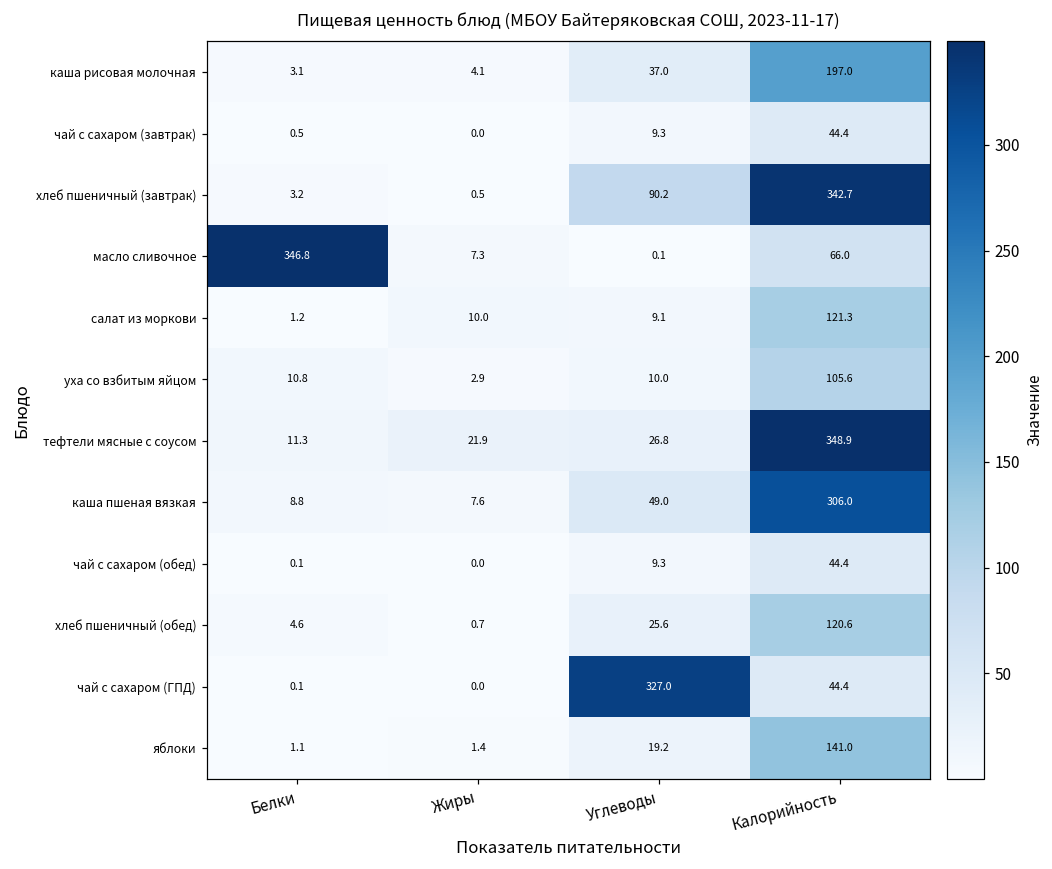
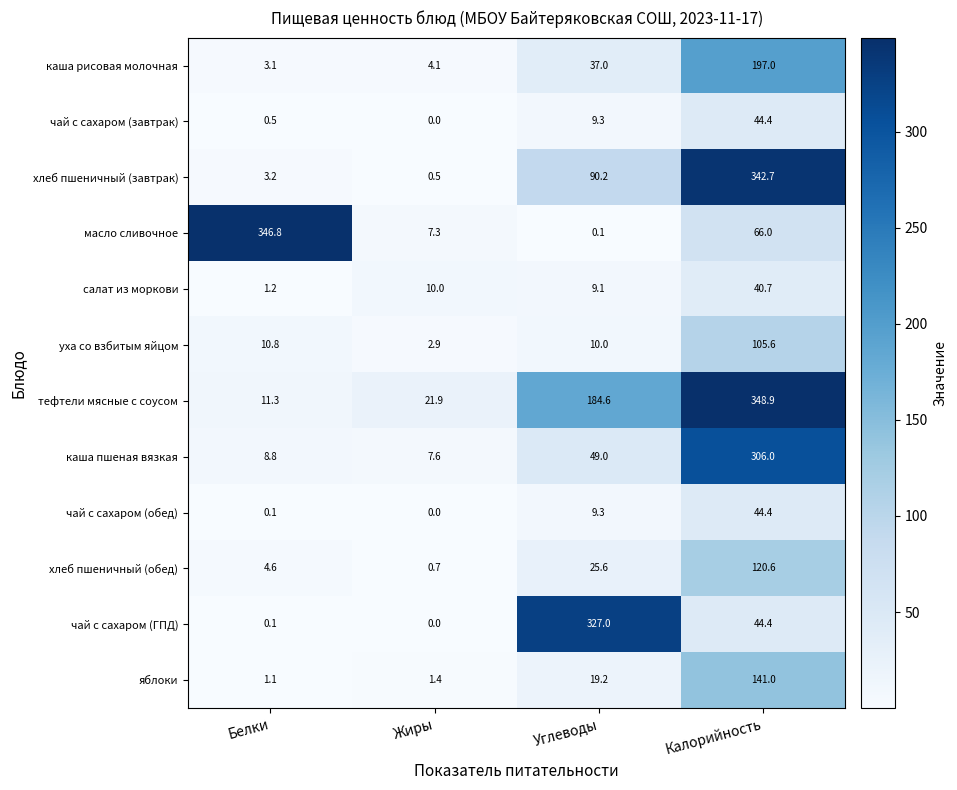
салат из моркови, Калорийность: 121.3 -> 40.7
тефтели мясные с соусом, Углеводы: 26.8 -> 184.6
